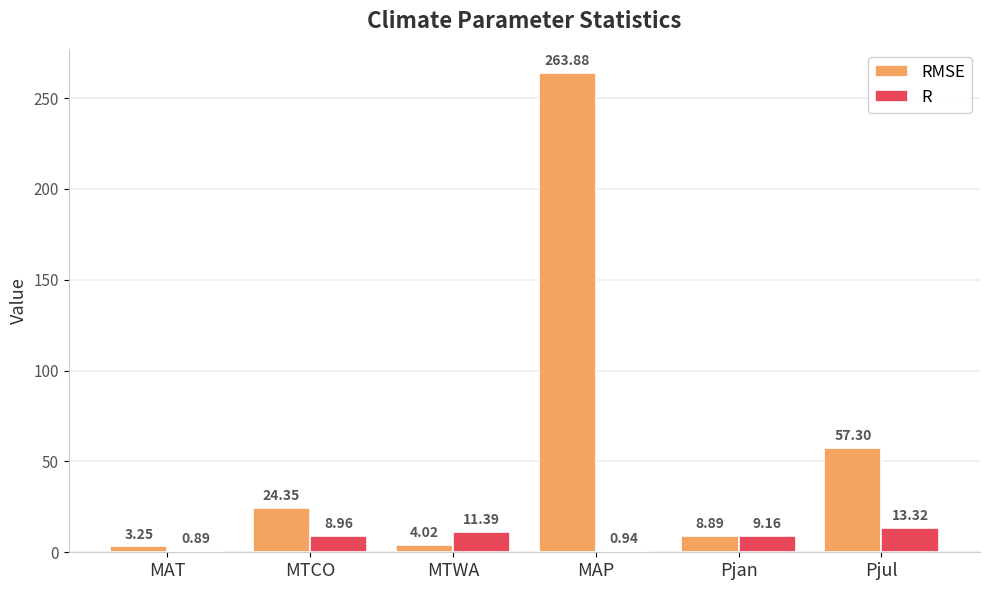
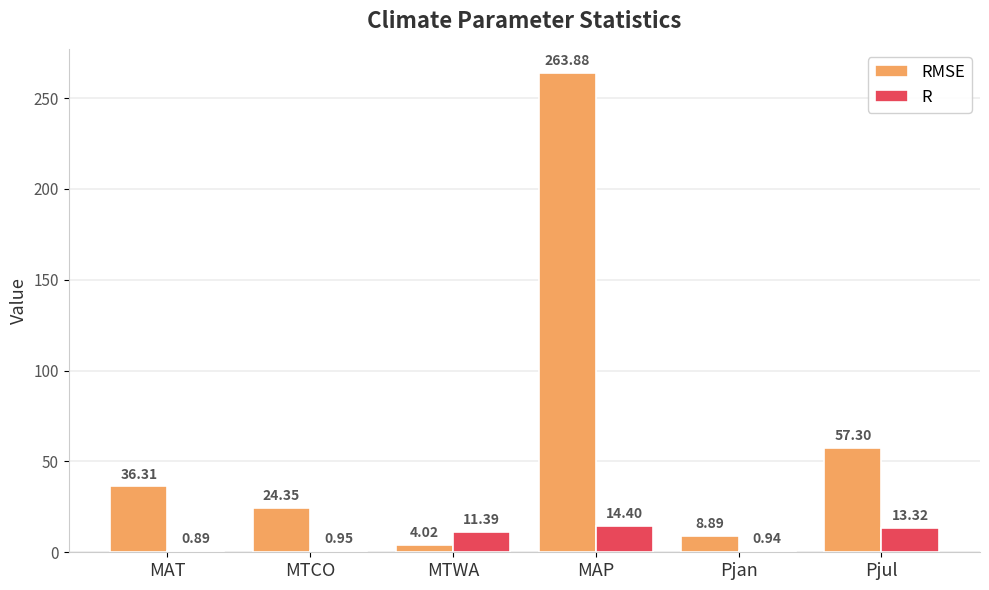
RMSE, MAT: 3.25 -> 36.31
R, MTCO: 8.96 -> 0.95
R, MAP: 0.94 -> 14.40
R, Pjan: 9.16 -> 0.94
